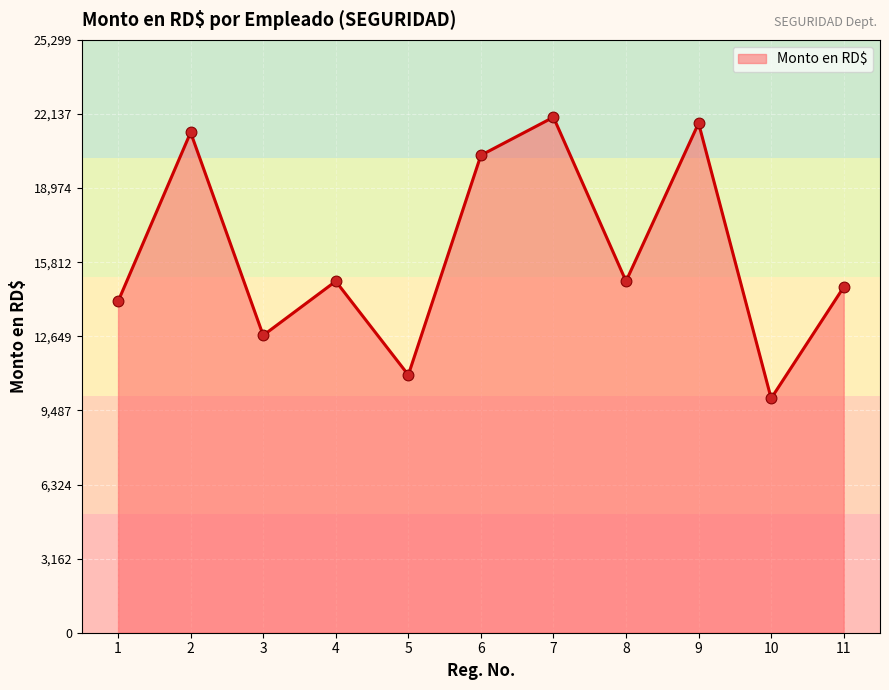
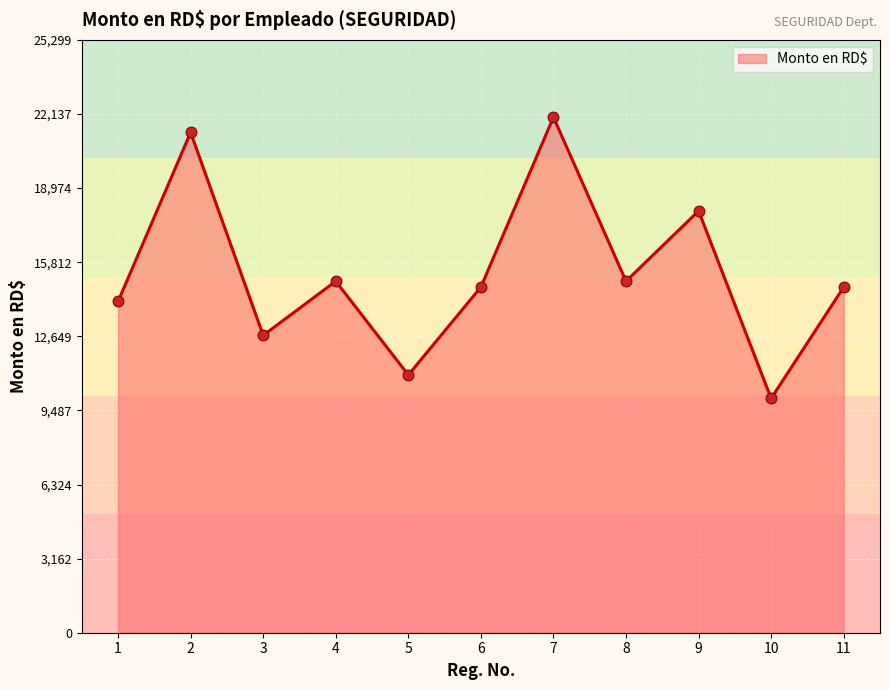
6: 20,400 -> 14,700
9: 21,700 -> 18,000
